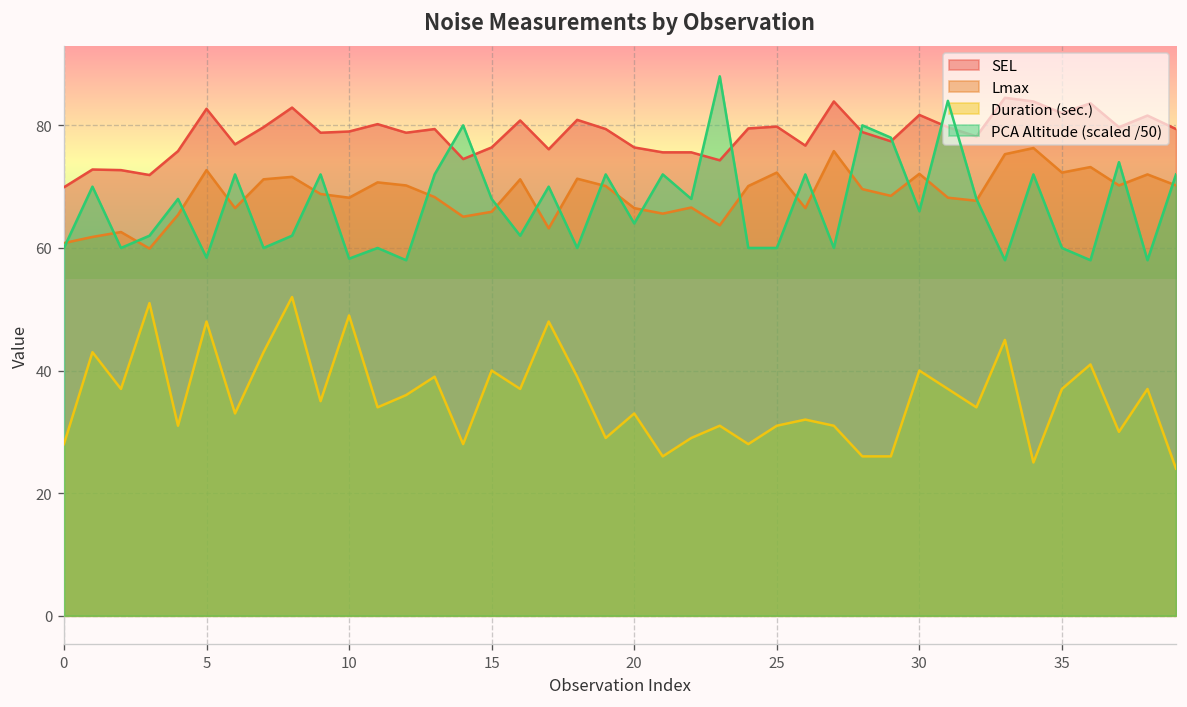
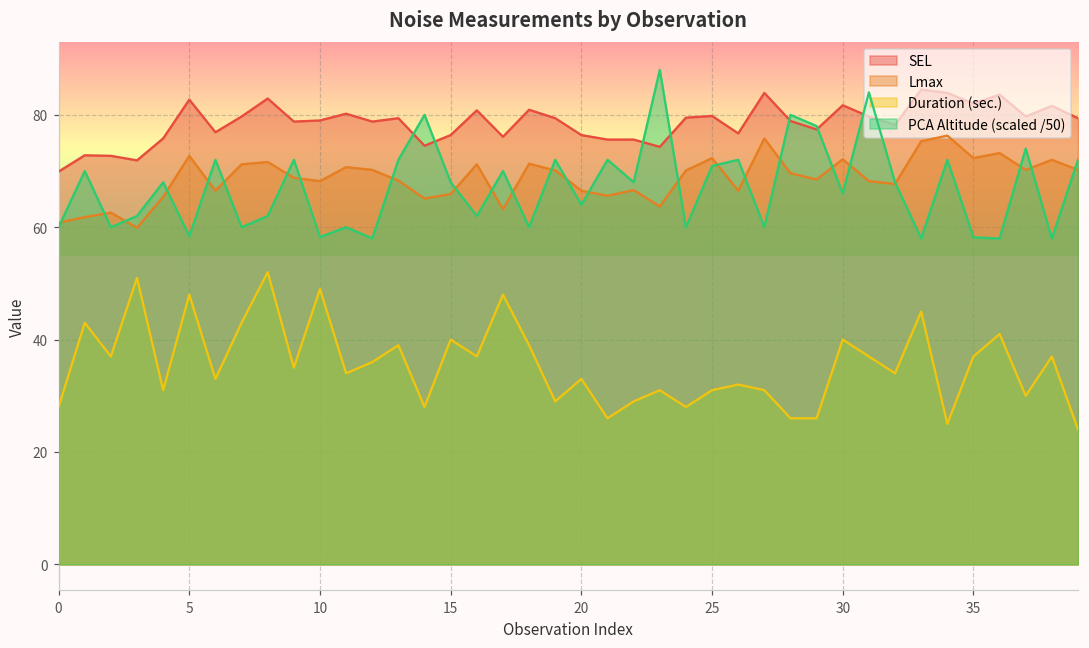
PCA Altitude (scaled /50), 25: 60 -> 71
PCA Altitude (scaled /50), 35: 60 -> 58
